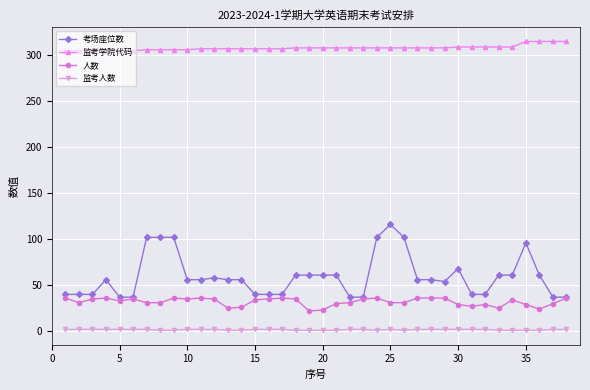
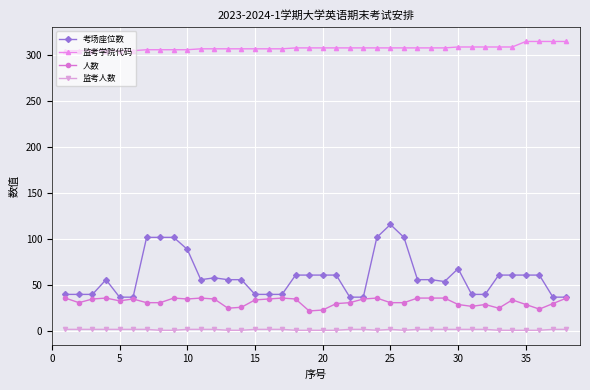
考场座位数, 10: 60 -> 90
考场座位数, 35: 100 -> 60
